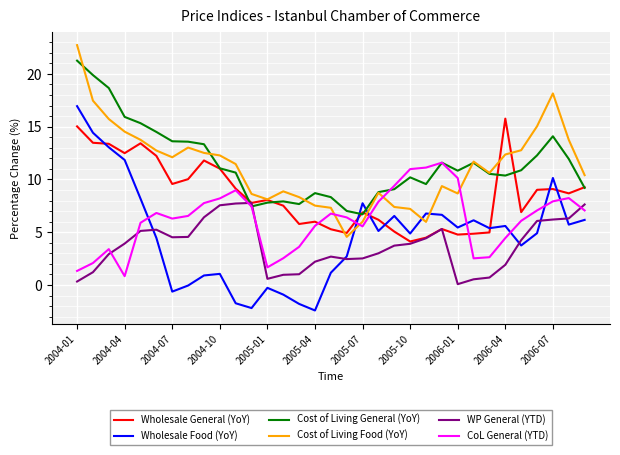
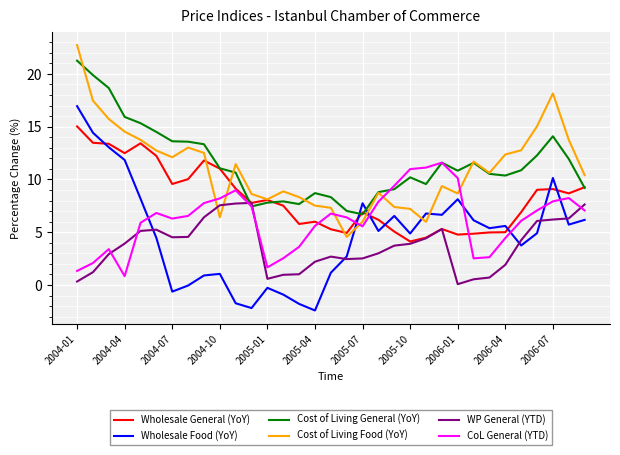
Cost of Living Food (YoY), 2004-10: 12.3 -> 6.4
Wholesale Food (YoY), 2006-01: 5.4 -> 8.1
Wholesale General (YoY), 2006-04: 15.8 -> 5.0
